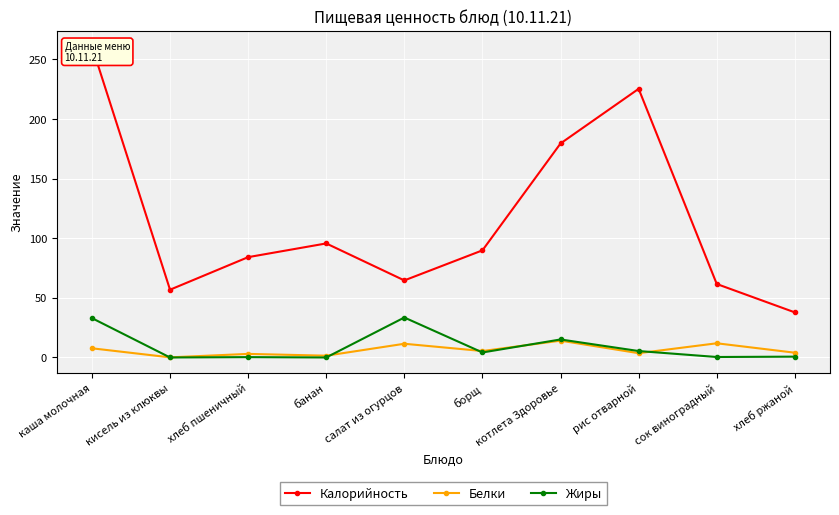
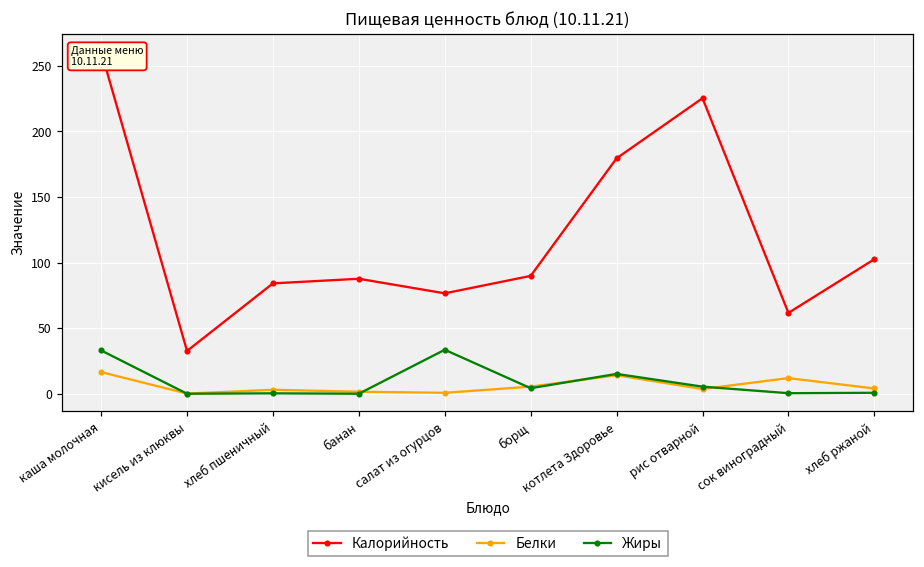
Белки, каша молочная: 8 -> 17
Калорийность, кисель из клюквы: 57 -> 33
Калорийность, банан: 96 -> 88
Калорийность, салат из огурцов: 65 -> 77
Белки, салат из огурцов: 12 -> 1
Калорийность, хлеб ржаной: 38 -> 103
